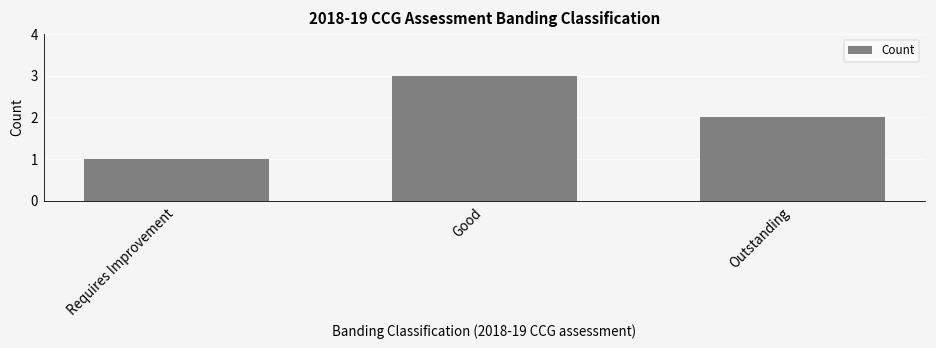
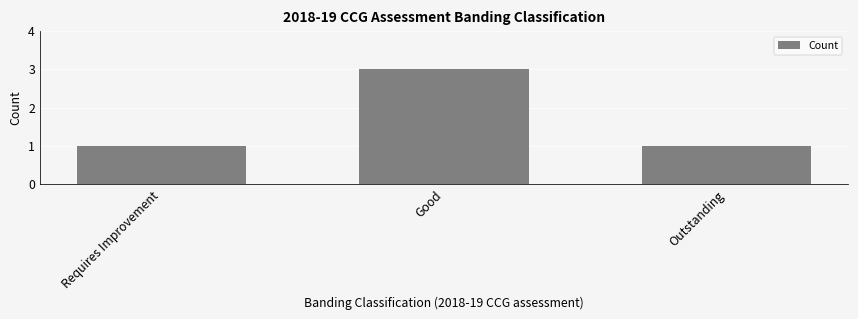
Outstanding: 2 -> 1
